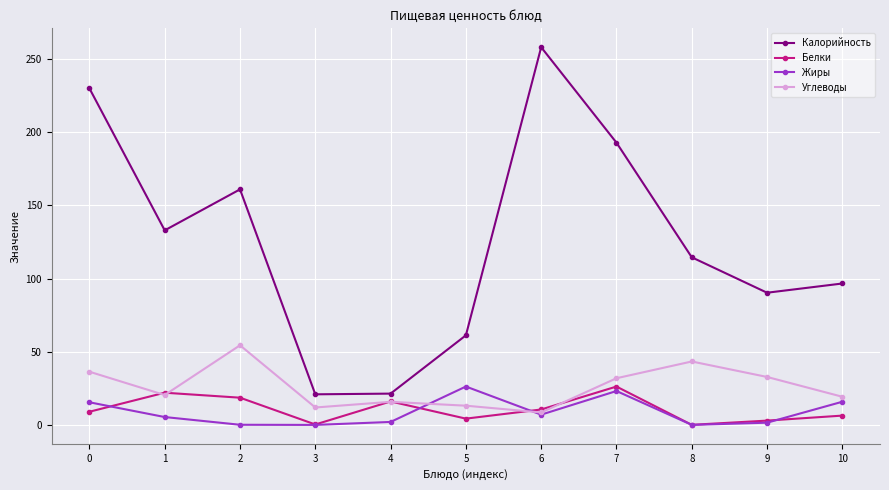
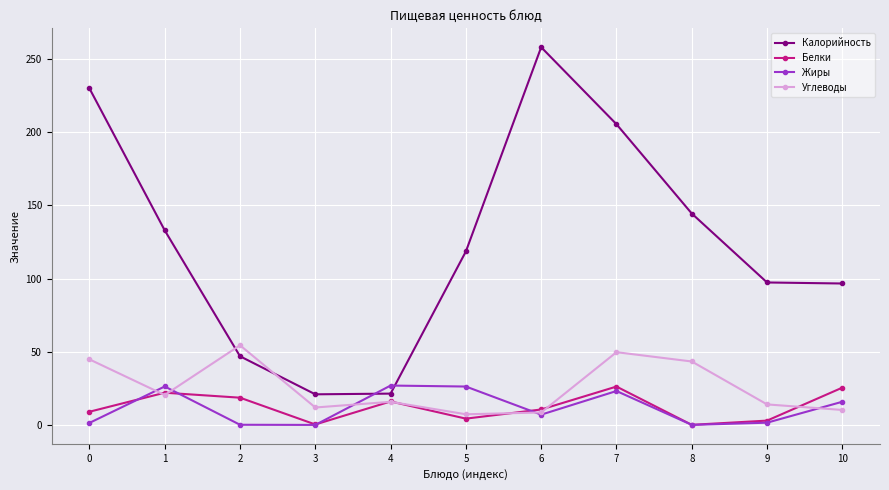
Жиры, 0: 16 -> 1
Углеводы, 0: 36 -> 45
Жиры, 1: 5 -> 26
Калорийность, 2: 161 -> 47
Жиры, 4: 2 -> 27
Калорийность, 5: 61 -> 119
Углеводы, 5: 13 -> 7
Калорийность, 7: 193 -> 206
Углеводы, 7: 32 -> 50
Калорийность, 8: 115 -> 145
Калорийность, 9: 90 -> 97
Углеводы, 9: 33 -> 14
Белки, 10: 6 -> 26
Углеводы, 10: 19 -> 10
